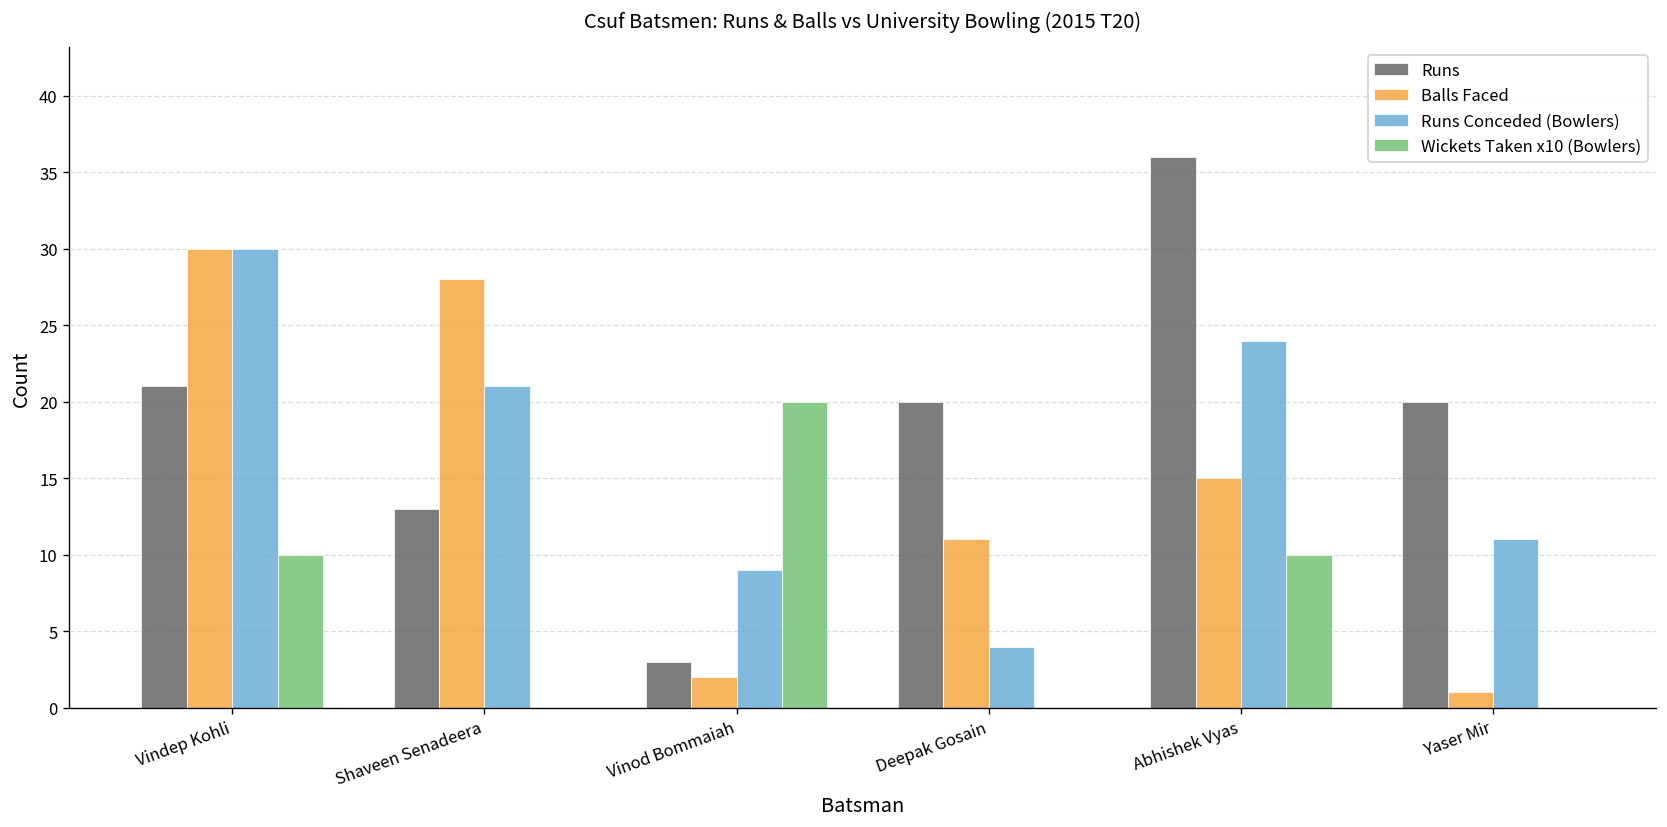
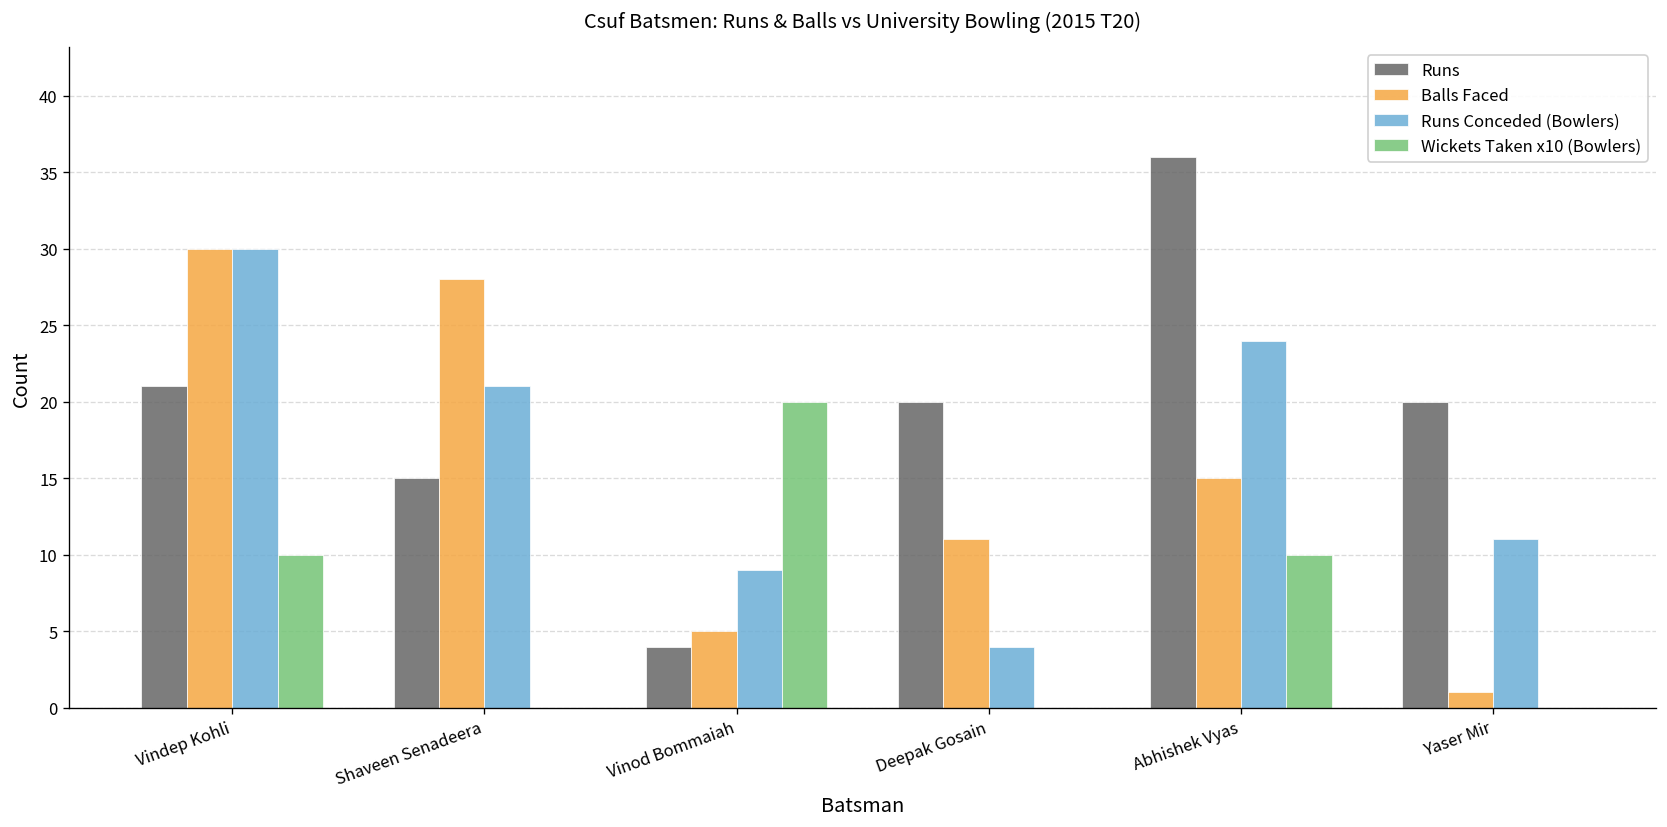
Runs, Shaveen Senadeera: 13 -> 15
Runs, Vinod Bommaiah: 3 -> 4
Balls Faced, Vinod Bommaiah: 2 -> 5
